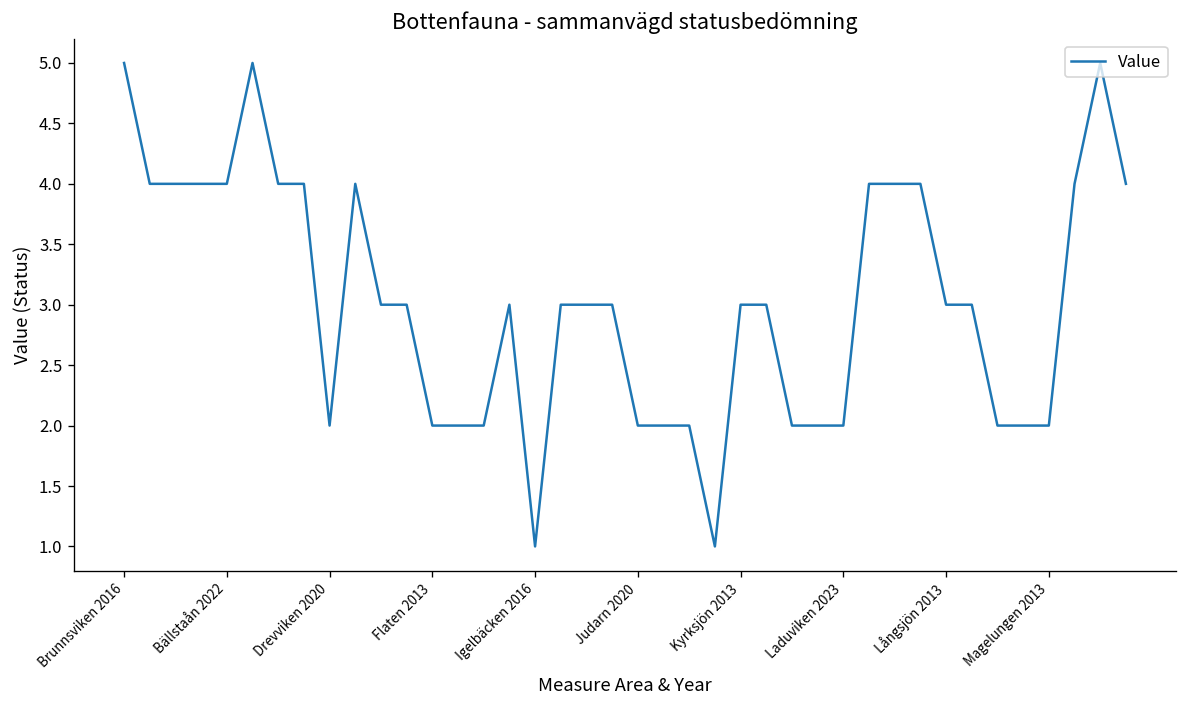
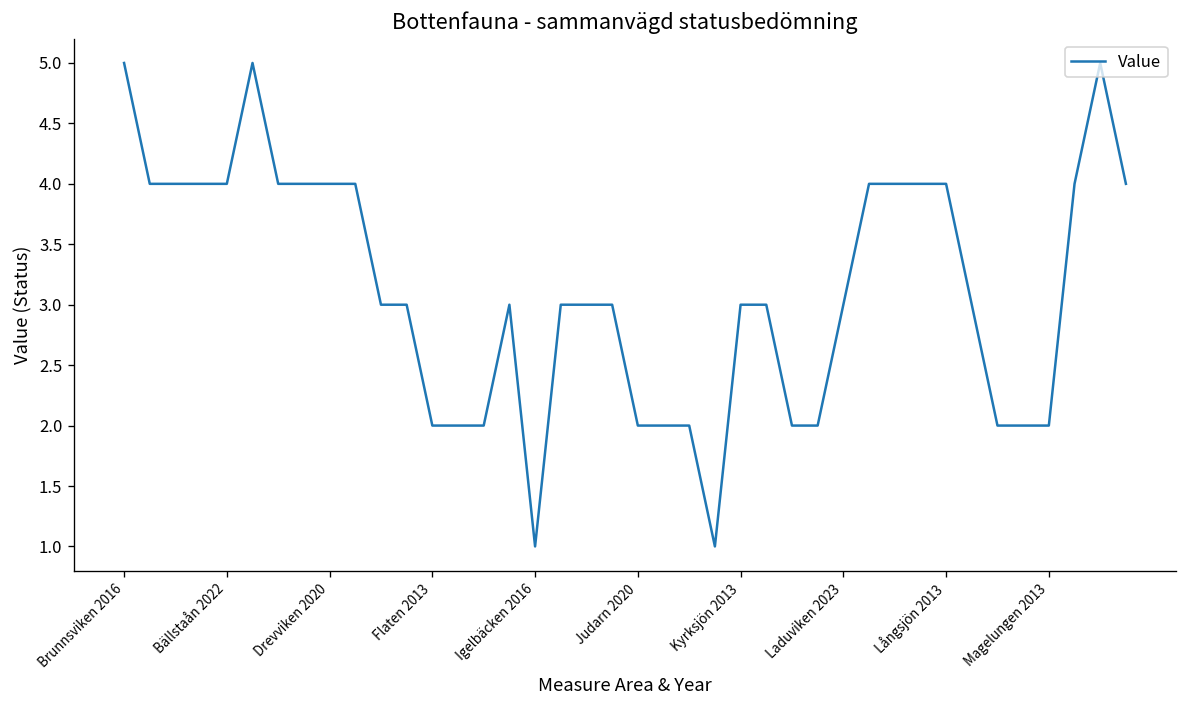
Drevviken 2020: 2 -> 4
Laduviken 2023: 2 -> 3
Långsjön 2013: 3 -> 4
